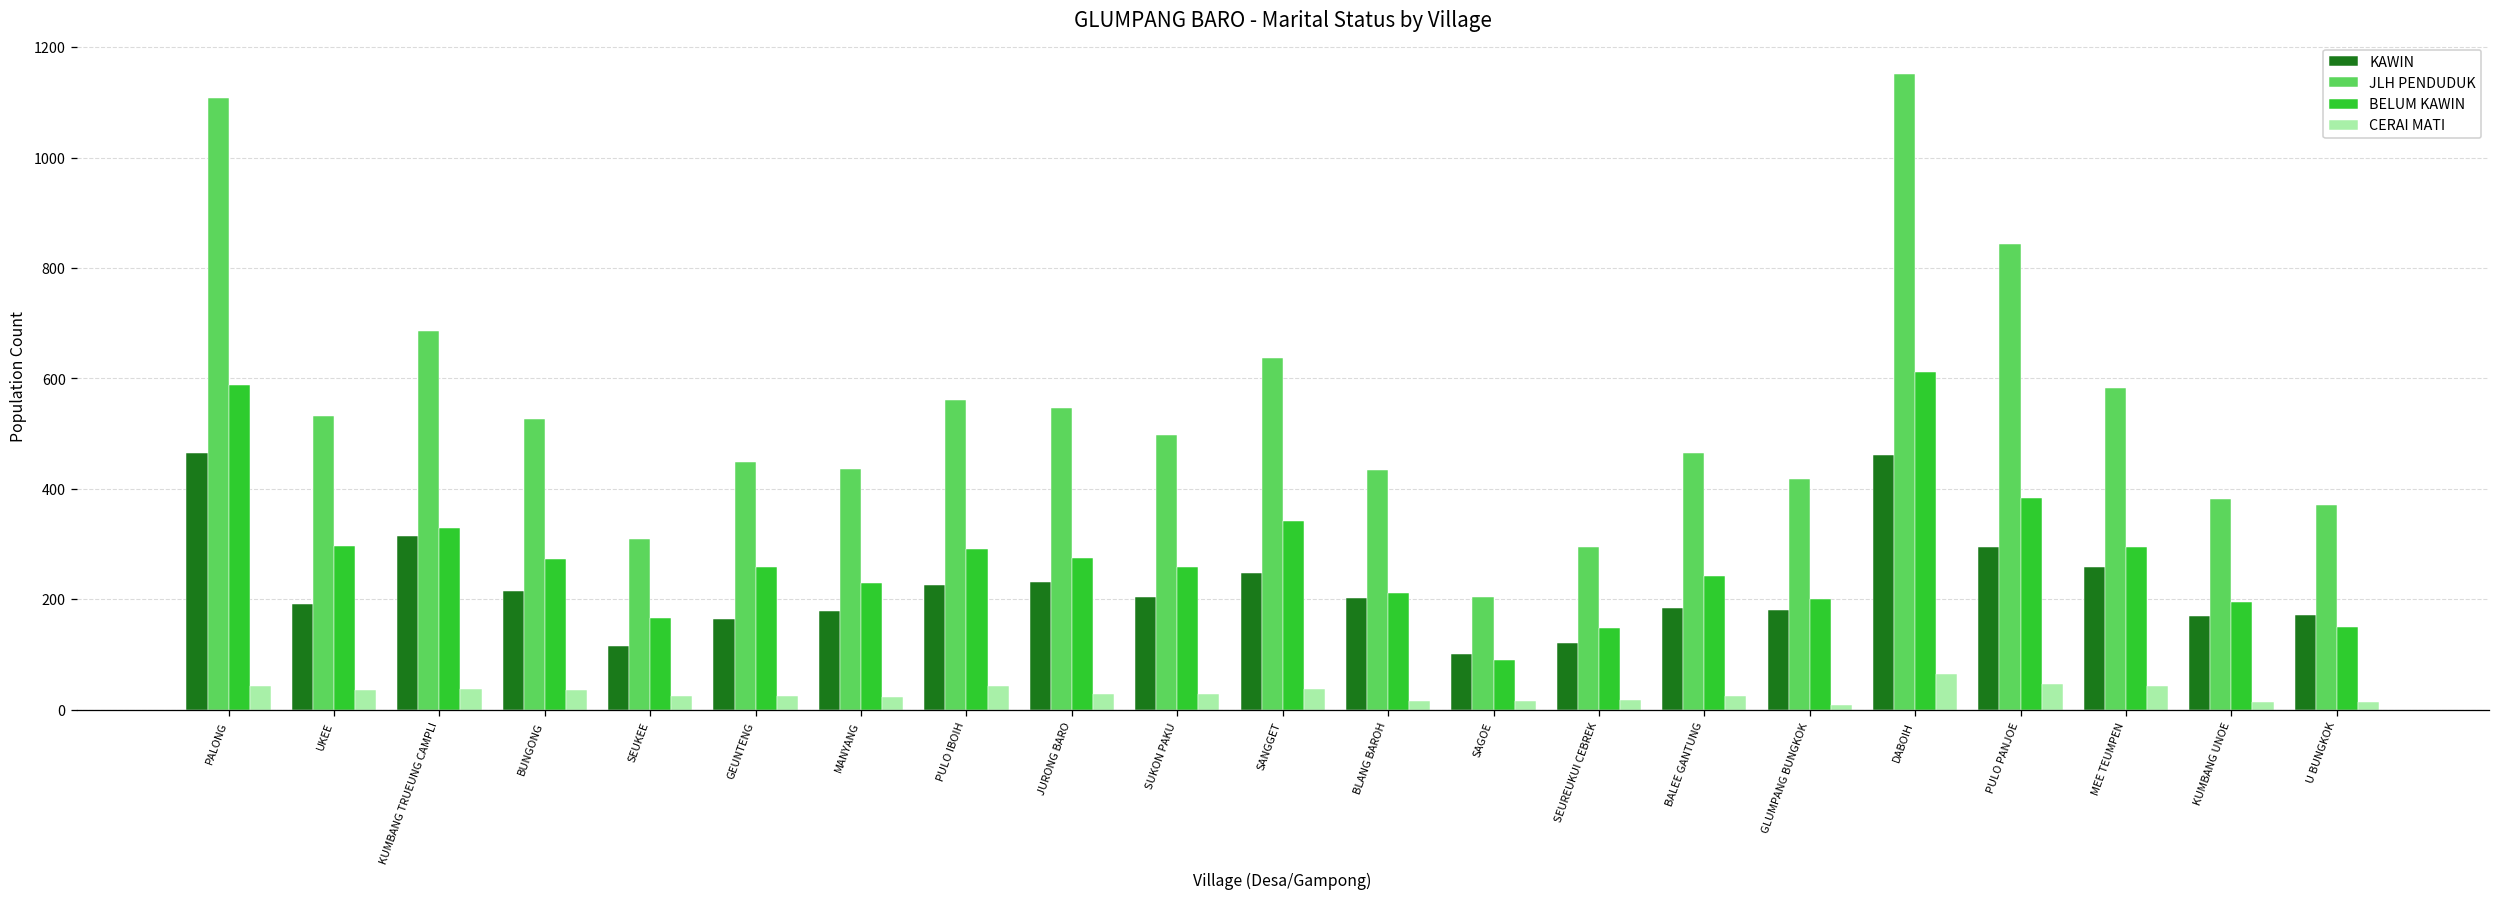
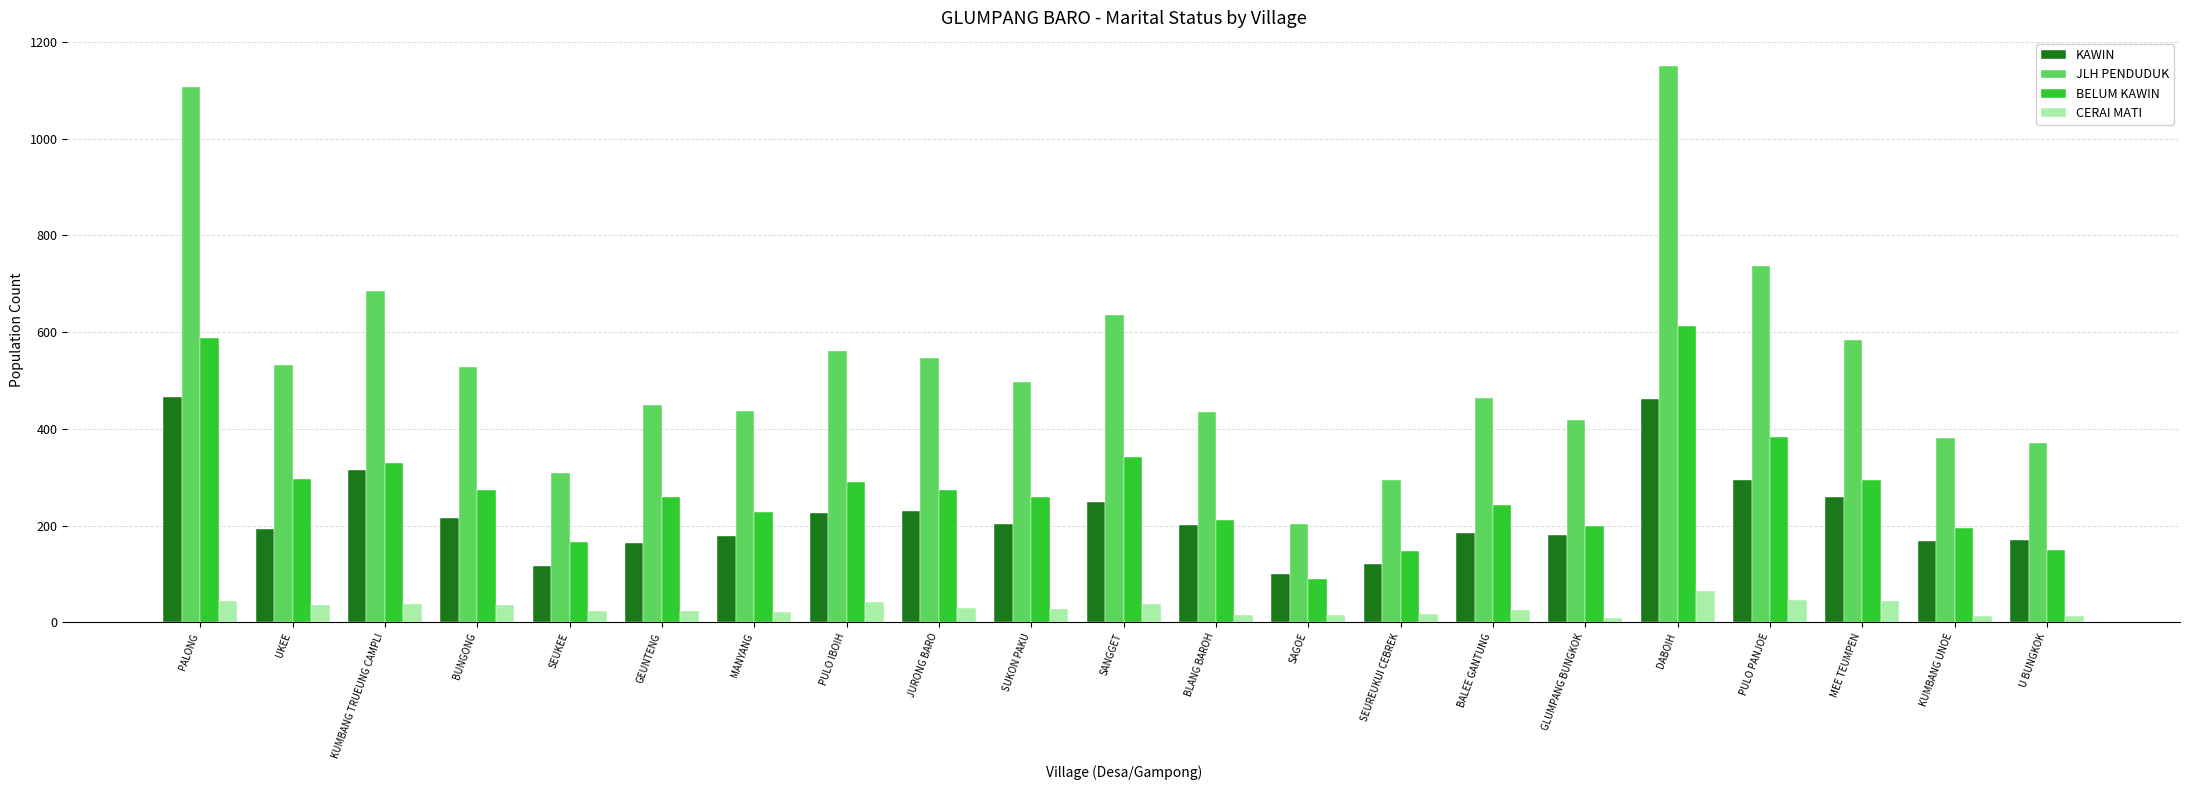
JLH PENDUDUK, PULO PANJOE: 840 -> 740
